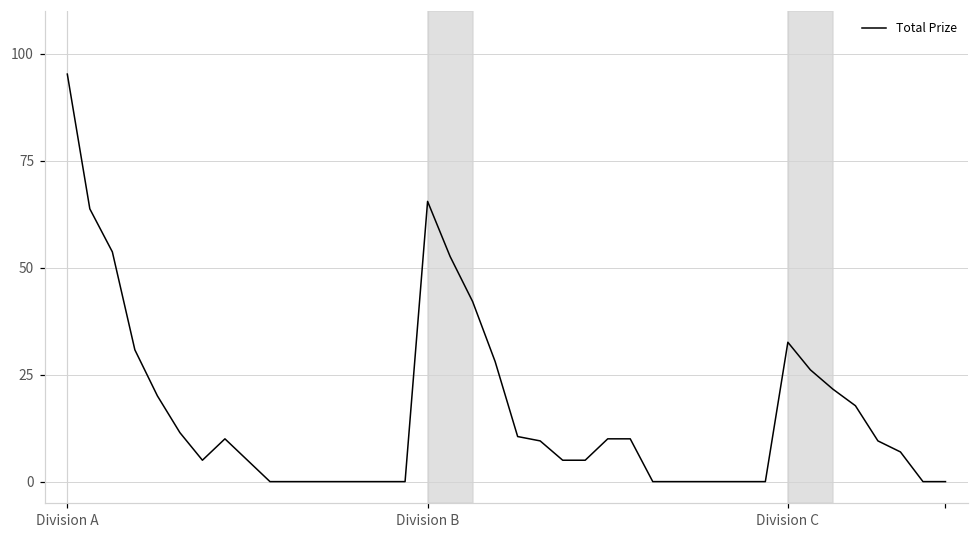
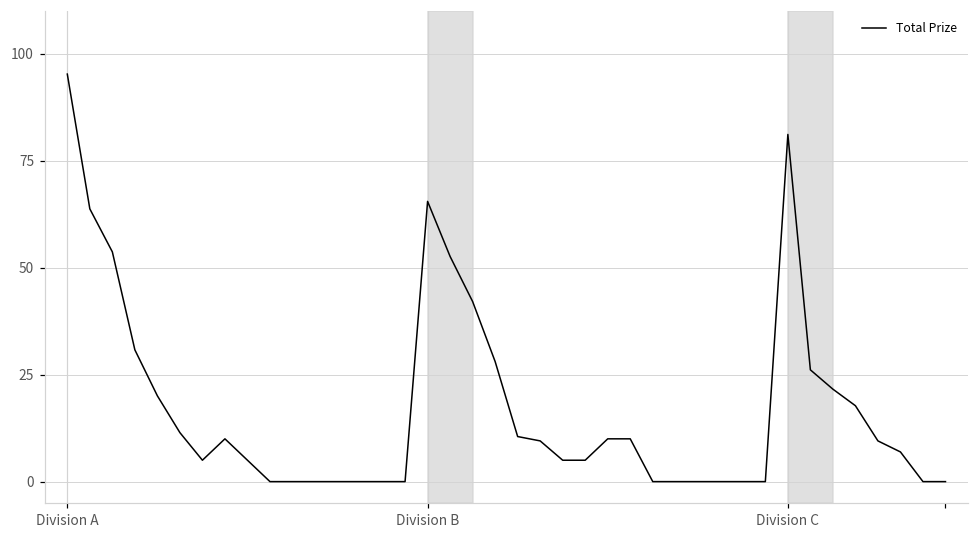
Division C: 33 -> 81
